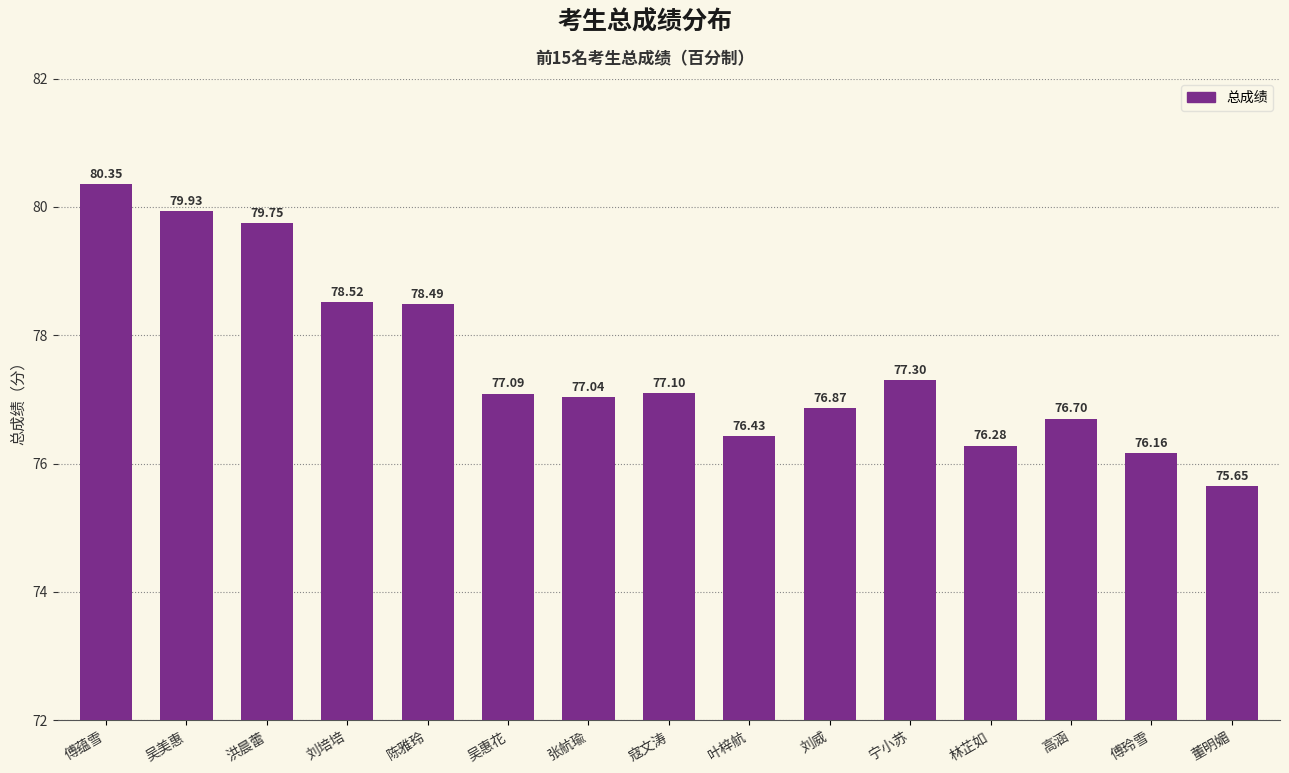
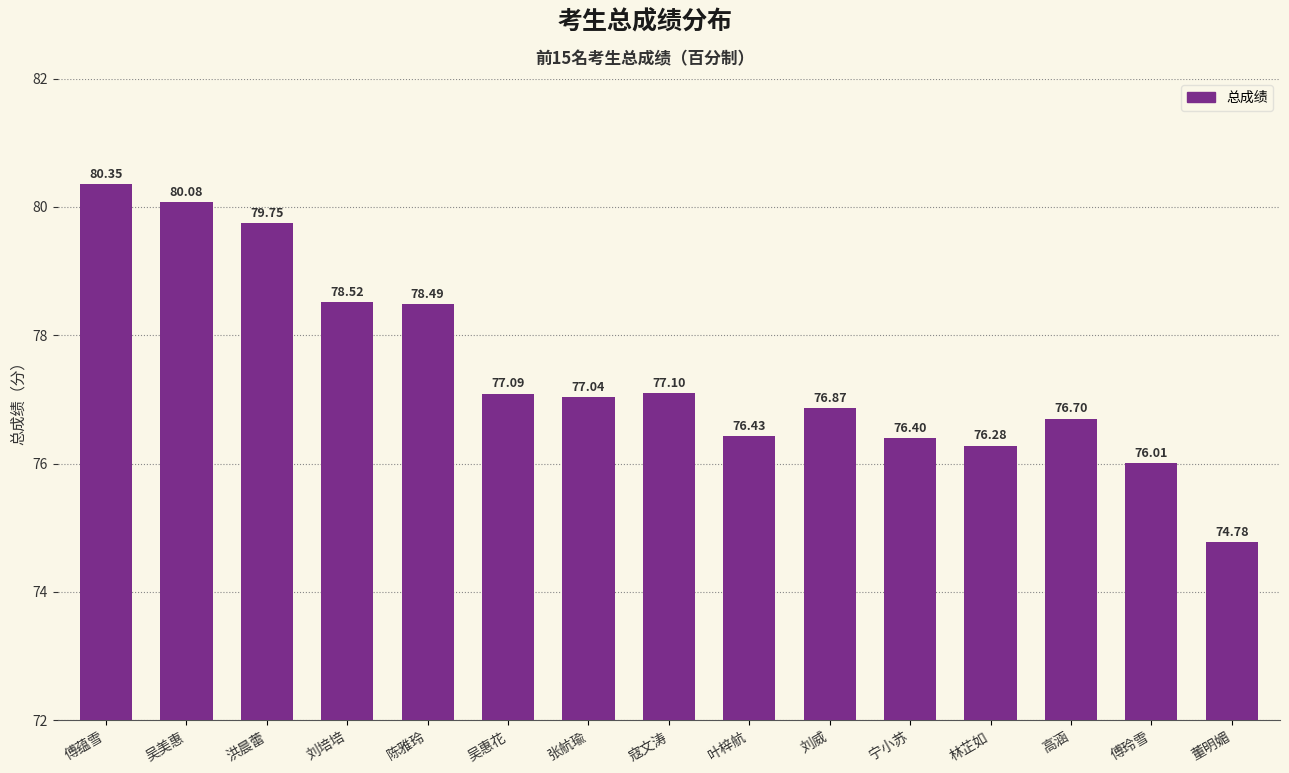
吴美惠: 79.93 -> 80.08
宁小苏: 77.30 -> 76.40
傅玲雪: 76.16 -> 76.01
董明媚: 75.65 -> 74.78
